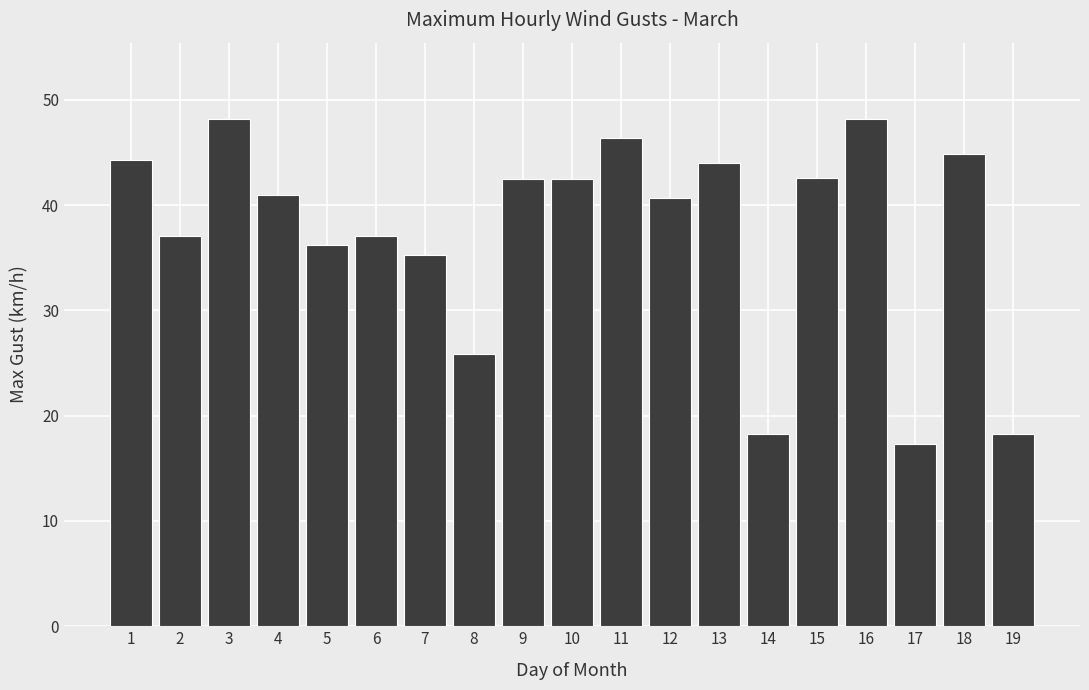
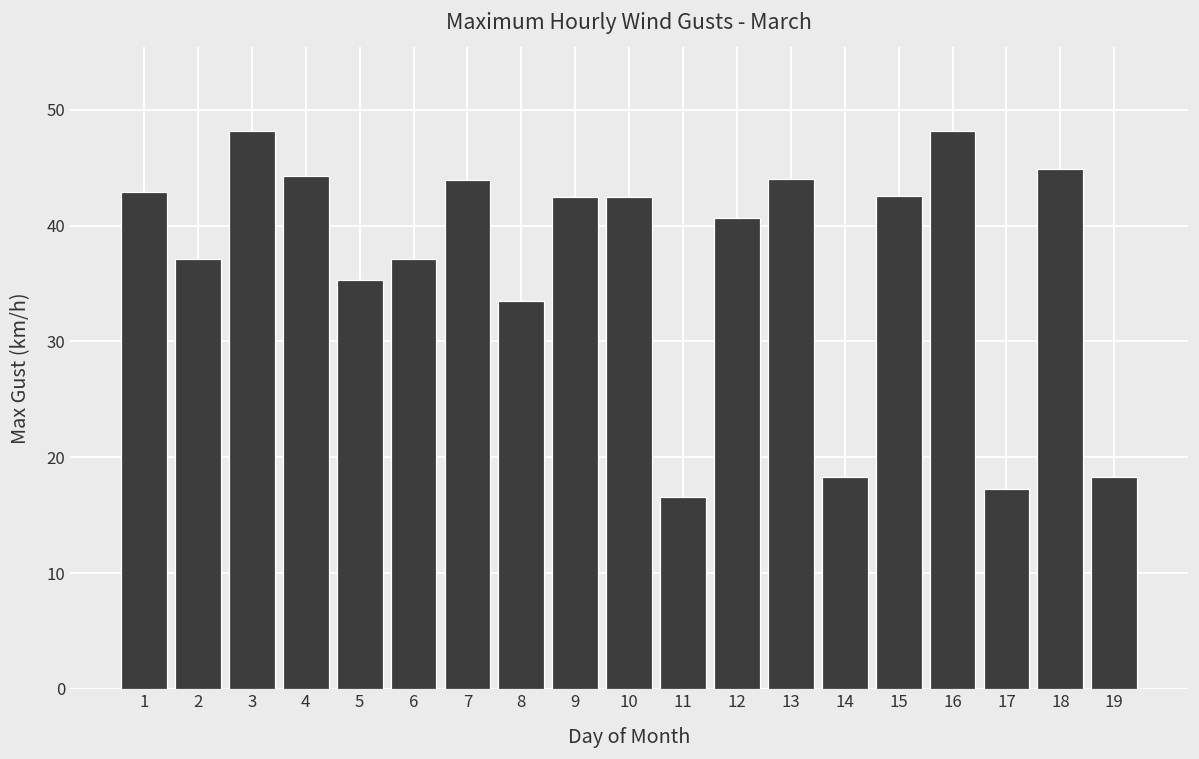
1: 44.3 -> 42.9
4: 41.0 -> 44.3
5: 36.2 -> 35.3
7: 35.3 -> 43.9
8: 25.9 -> 33.5
11: 46.4 -> 16.6
